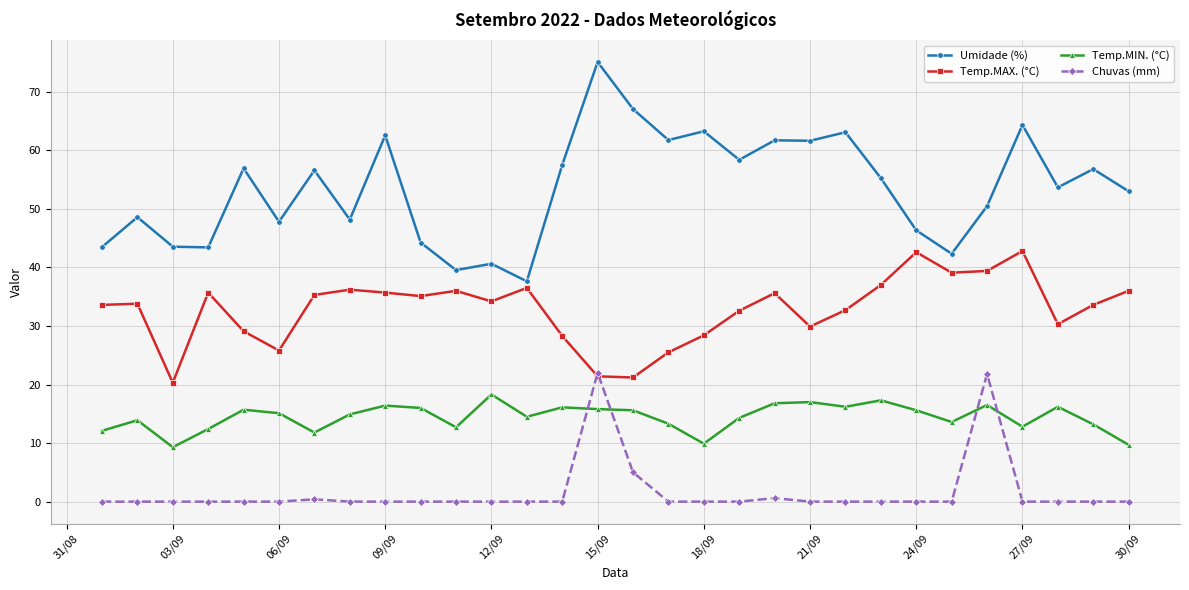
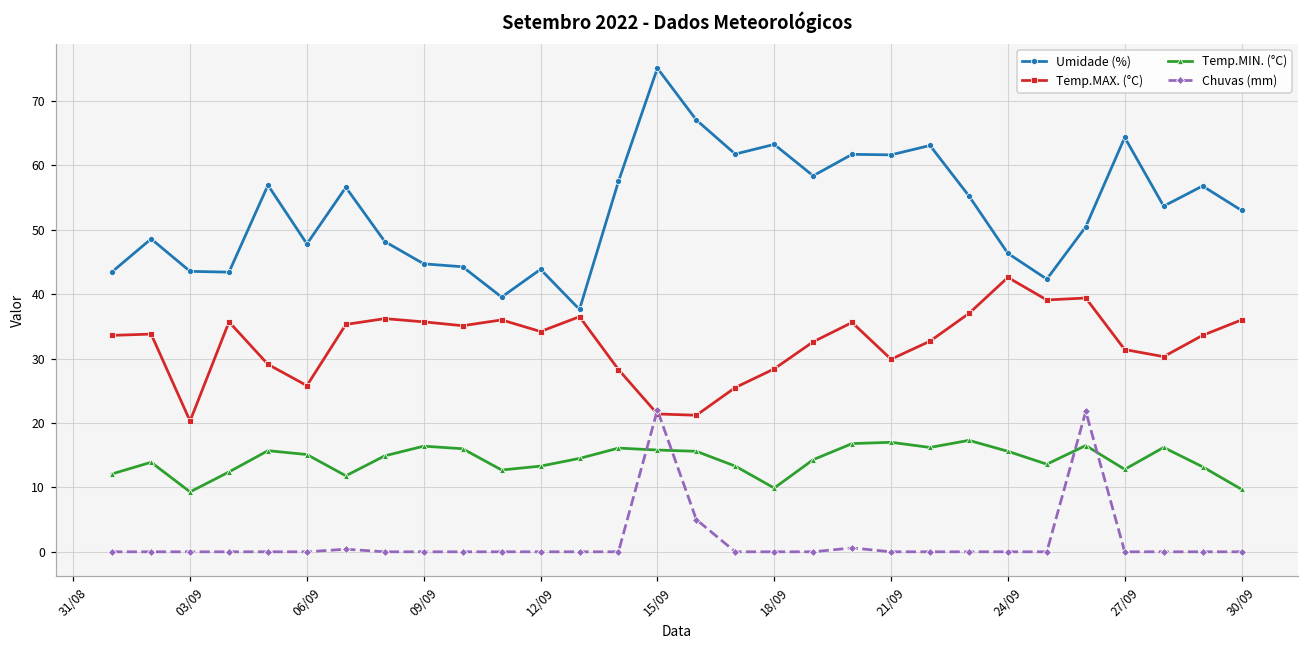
Umidade (%), 09/09: 63 -> 45
Umidade (%), 12/09: 41 -> 44
Temp.MIN. (°C), 12/09: 18 -> 13
Temp.MAX. (°C), 27/09: 43 -> 31
